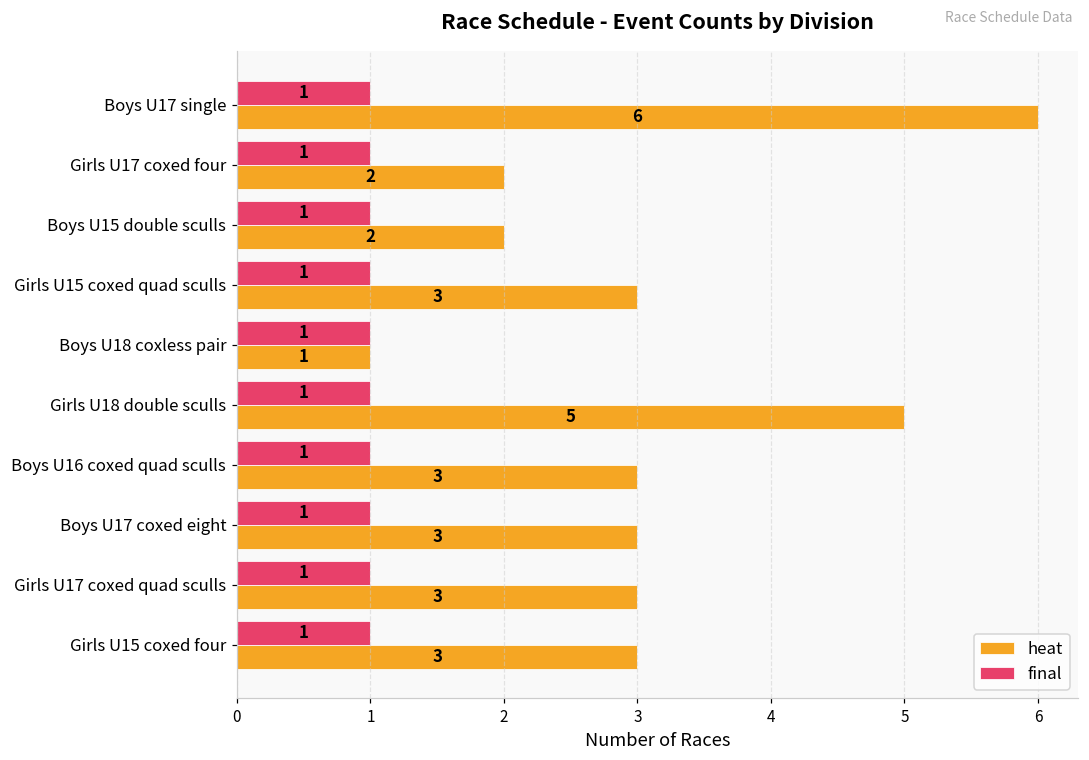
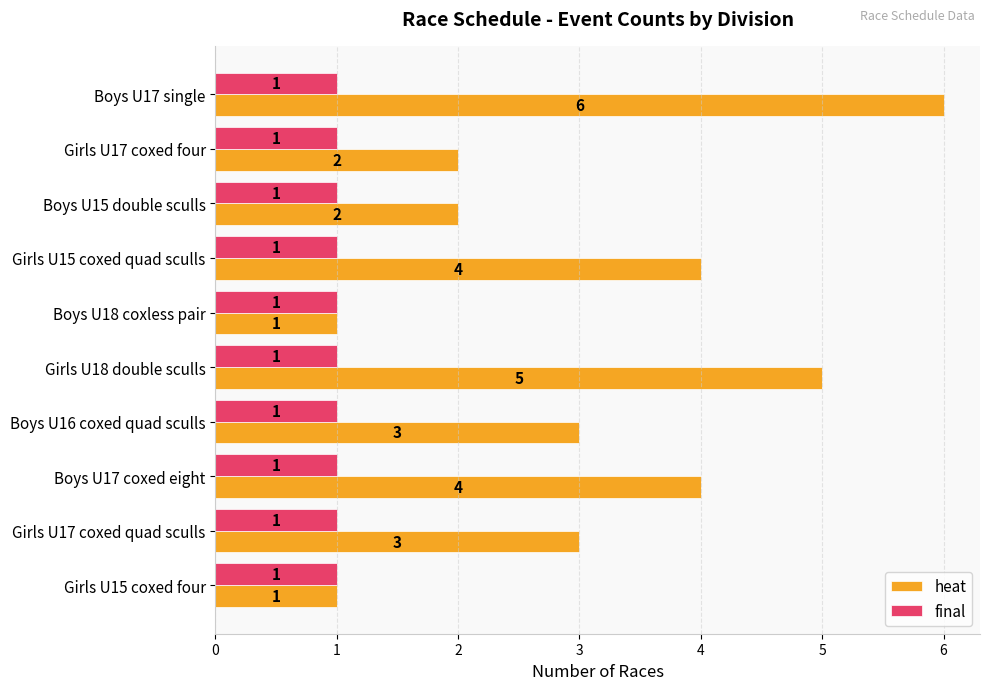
heat, Girls U15 coxed quad sculls: 3 -> 4
heat, Boys U17 coxed eight: 3 -> 4
heat, Girls U15 coxed four: 3 -> 1
